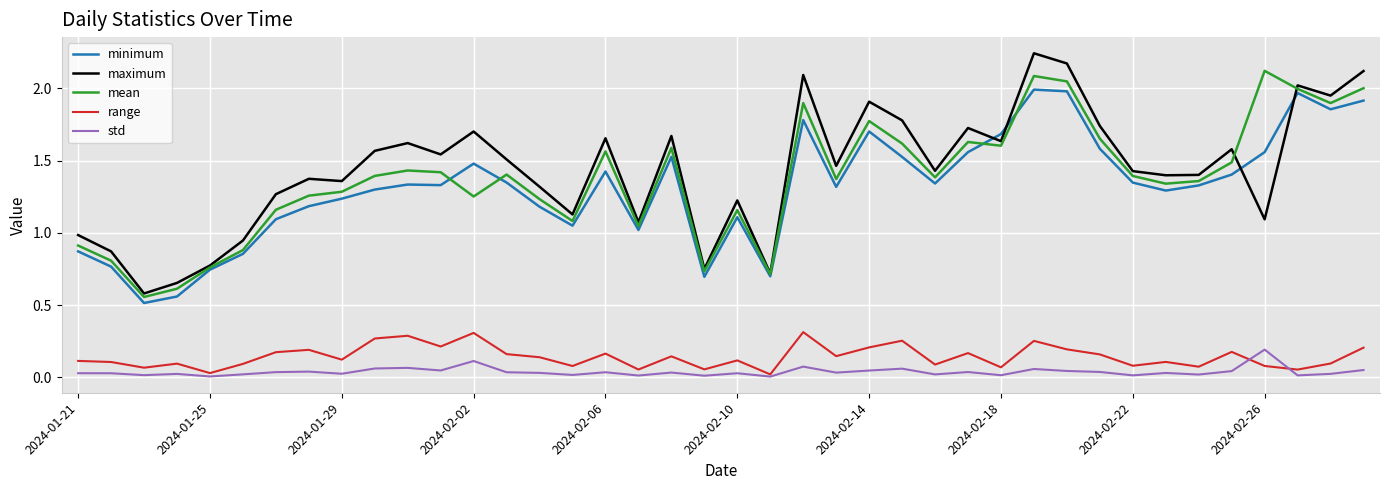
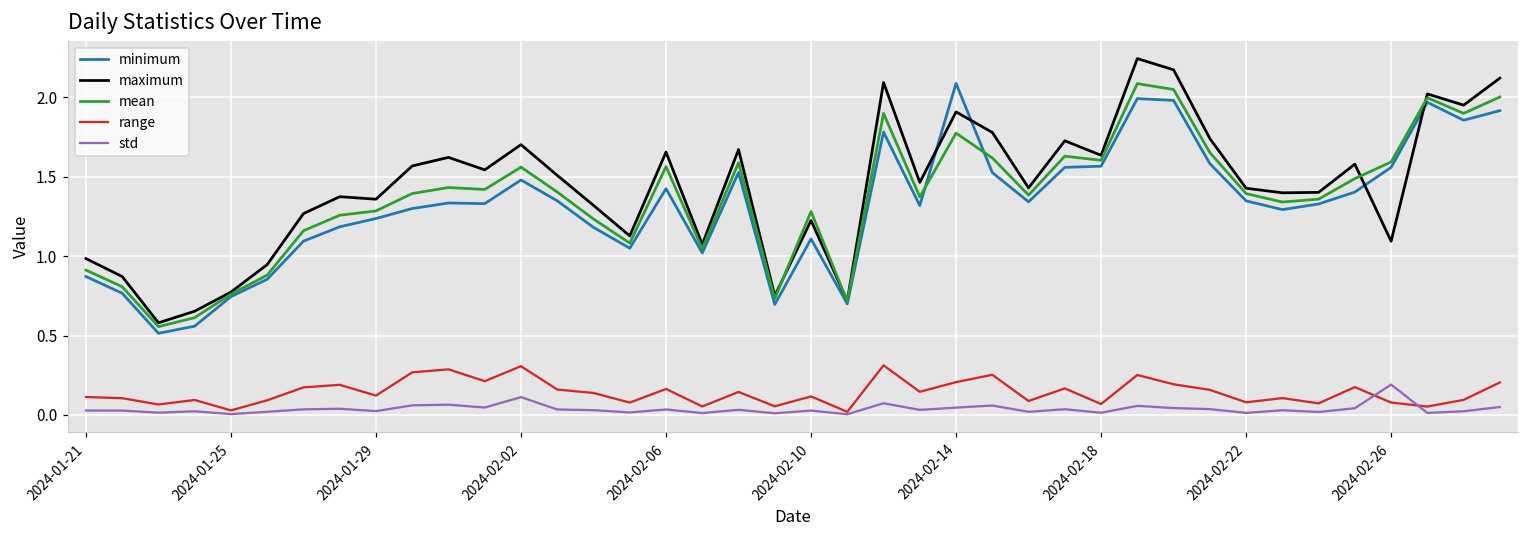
mean, 2024-02-02: 1.25 -> 1.56
mean, 2024-02-10: 1.16 -> 1.28
minimum, 2024-02-14: 1.70 -> 2.09
minimum, 2024-02-18: 1.68 -> 1.57
mean, 2024-02-26: 2.12 -> 1.59
